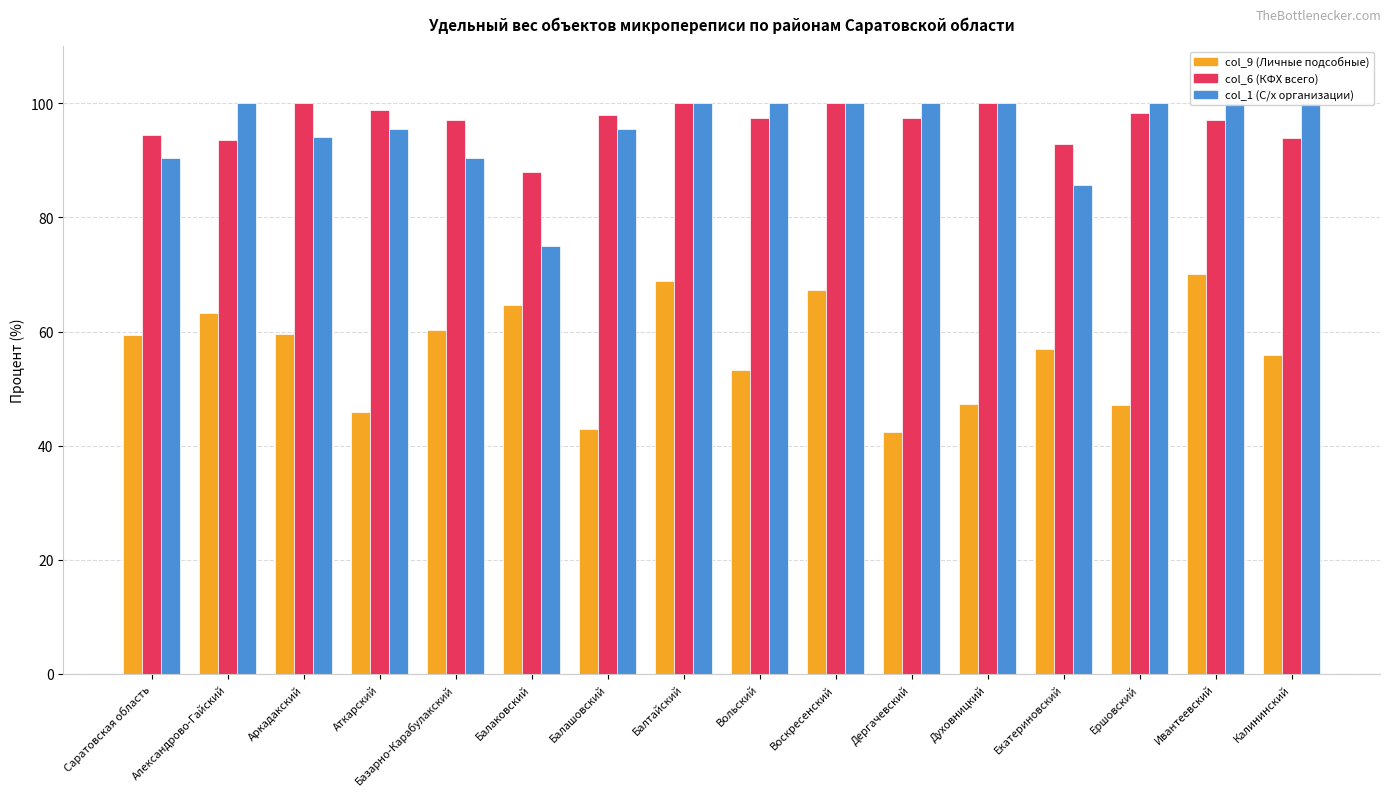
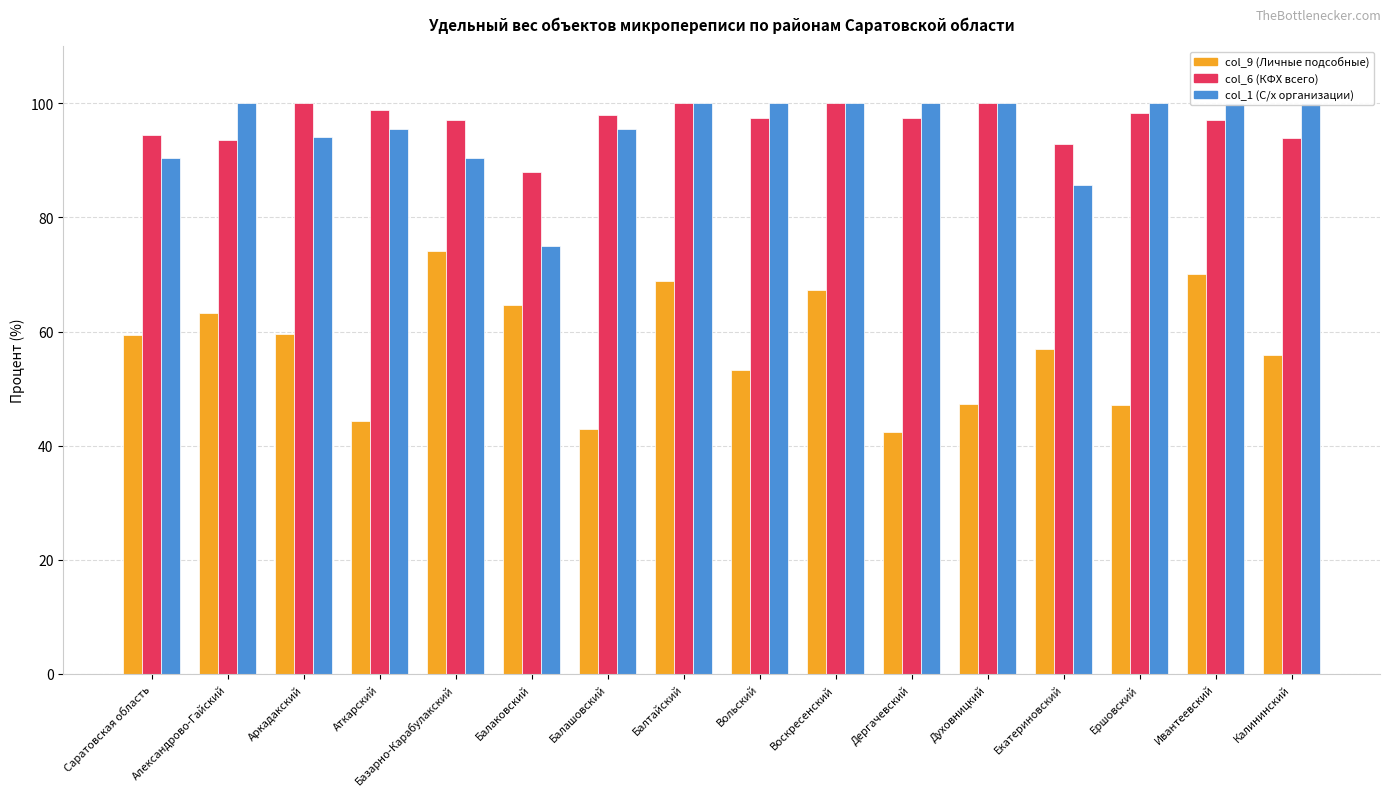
col_9 (Личные подсобные), Аткарский: 46 -> 44
col_9 (Личные подсобные), Базарно-Карабулакский: 60 -> 74
